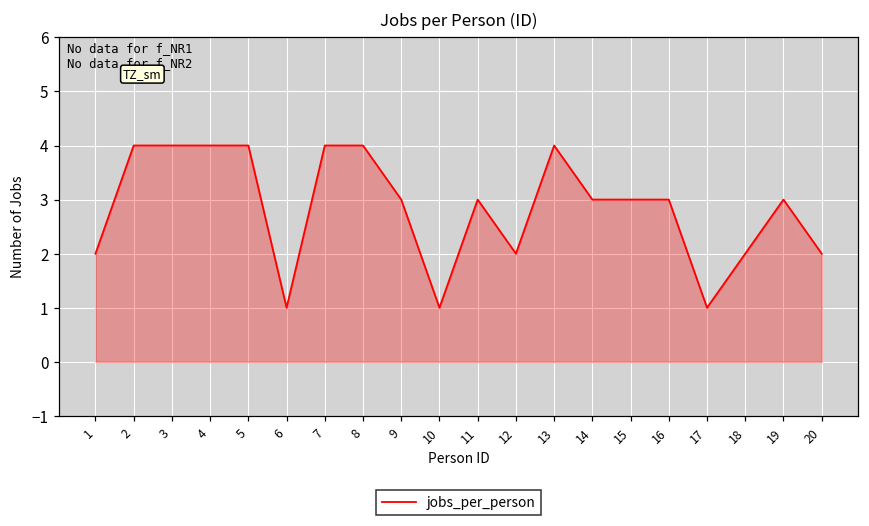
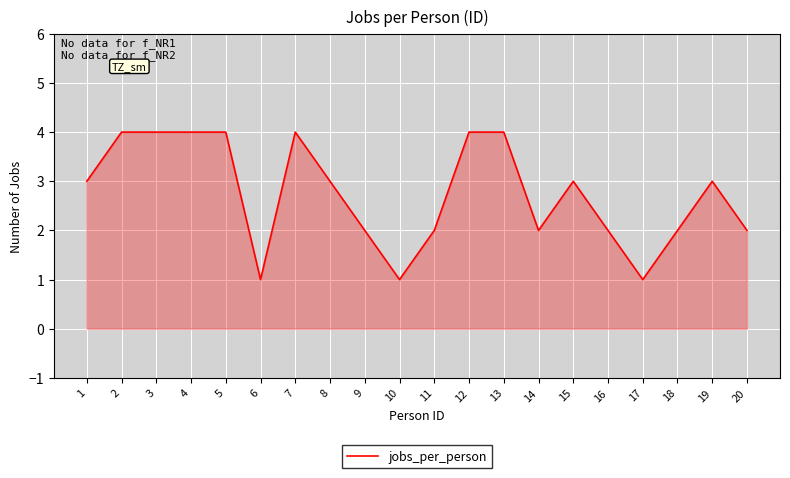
1: 2 -> 3
8: 4 -> 3
9: 3 -> 2
11: 3 -> 2
12: 2 -> 4
14: 3 -> 2
16: 3 -> 2
